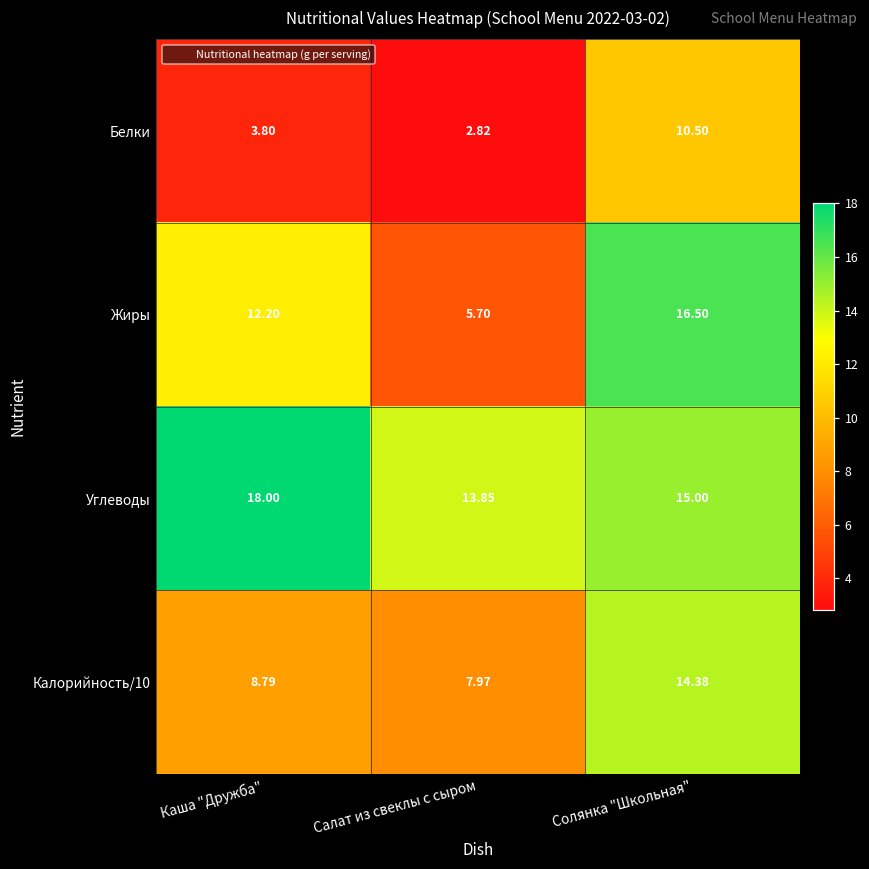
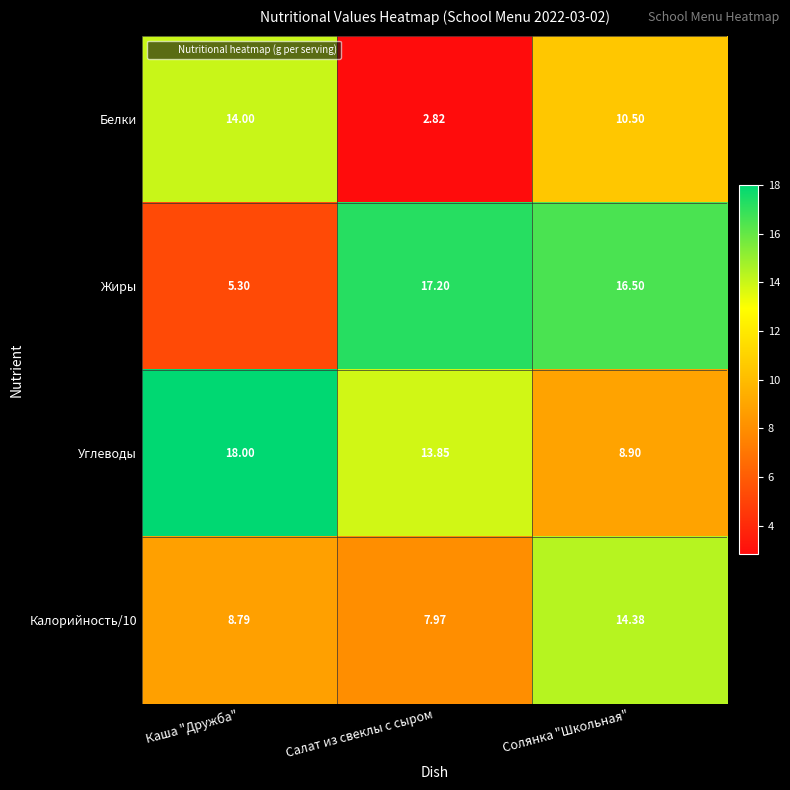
Белки, Каша "Дружба": 3.80 -> 14.00
Жиры, Каша "Дружба": 12.20 -> 5.30
Жиры, Салат из свеклы с сыром: 5.70 -> 17.20
Углеводы, Солянка "Школьная": 15.00 -> 8.90
